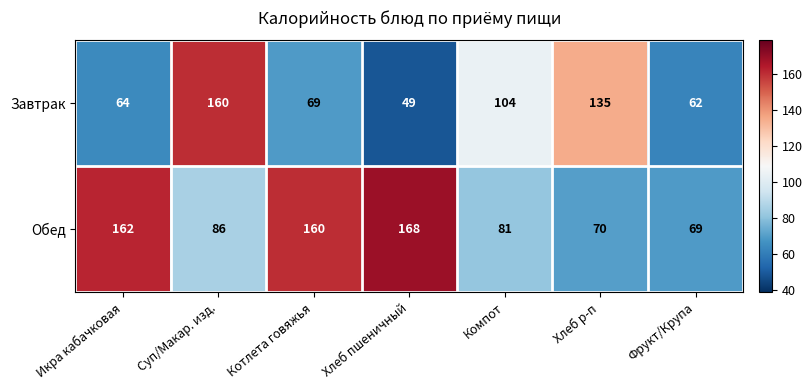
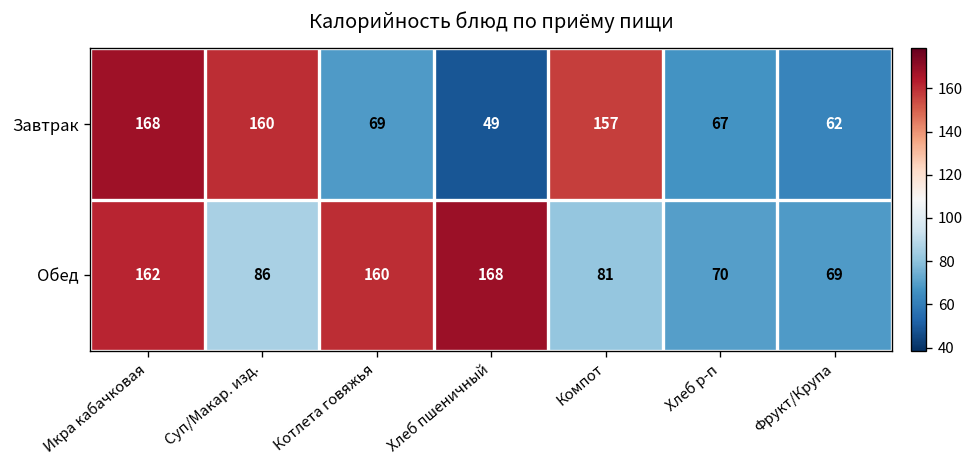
Завтрак, Икра кабачковая: 64 -> 168
Завтрак, Компот: 104 -> 157
Завтрак, Хлеб р-п: 135 -> 67
